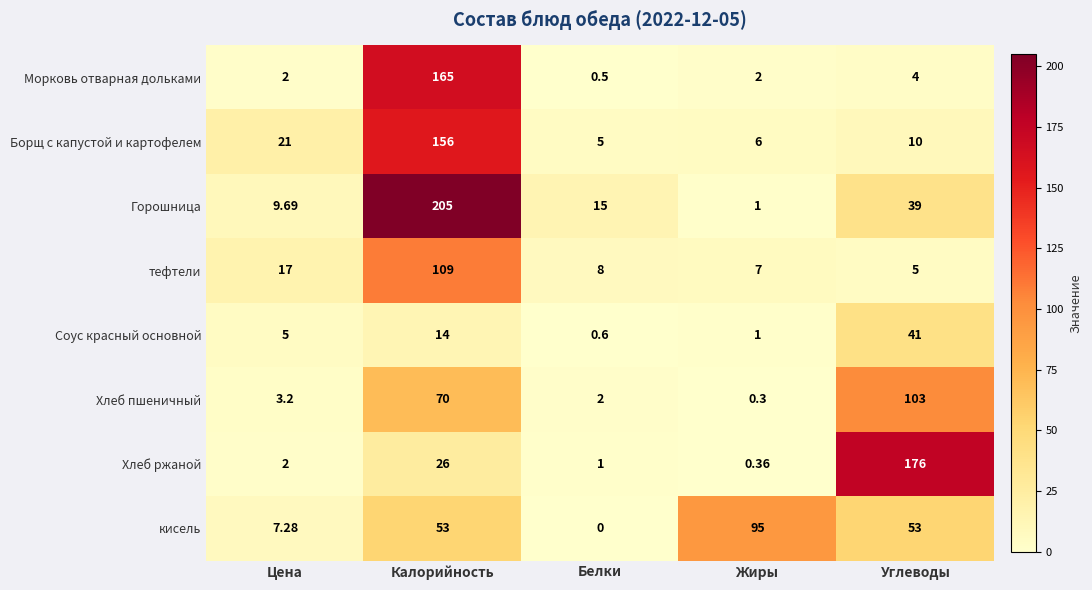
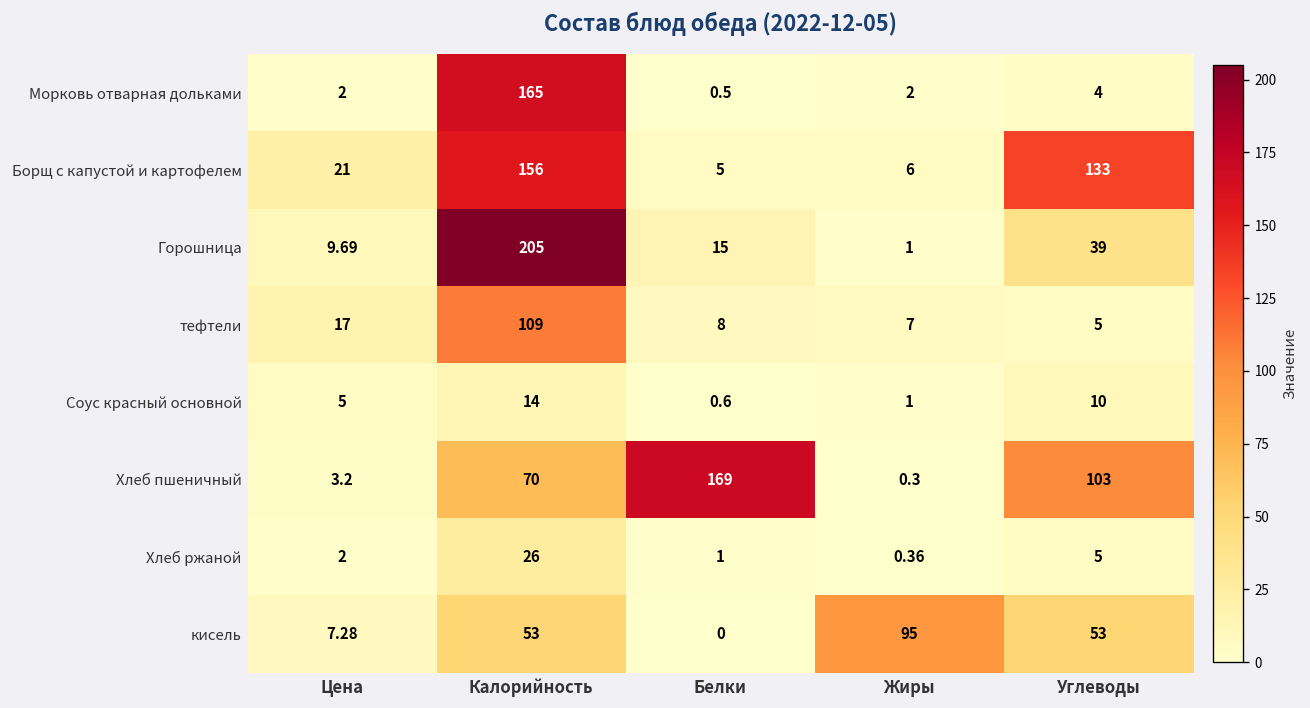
Борщ с капустой и картофелем, Углеводы: 10 -> 133
Соус красный основной, Углеводы: 41 -> 10
Хлеб пшеничный, Белки: 2 -> 169
Хлеб ржаной, Углеводы: 176 -> 5
